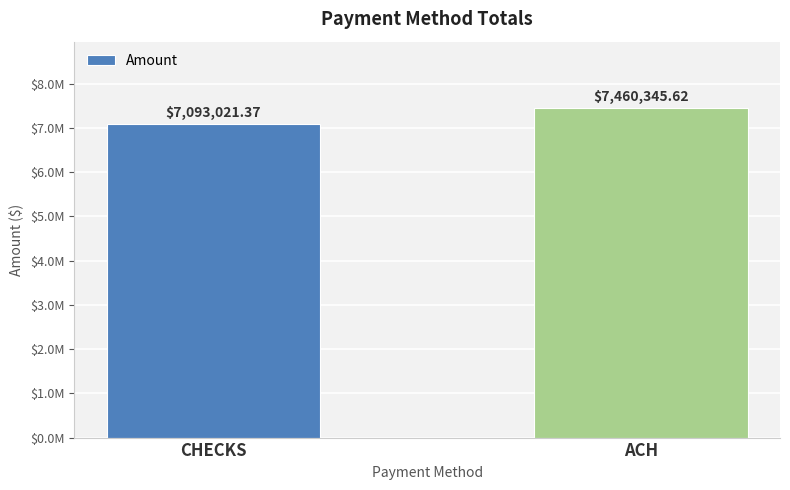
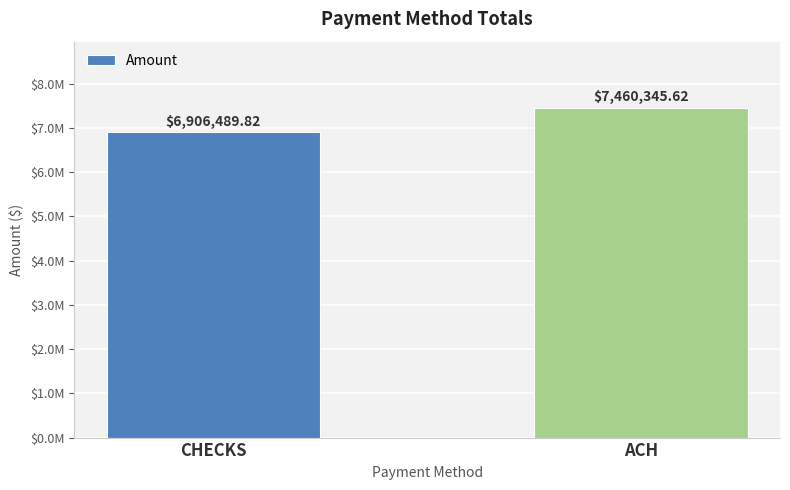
CHECKS: $7,093,021.37 -> $6,906,489.82
